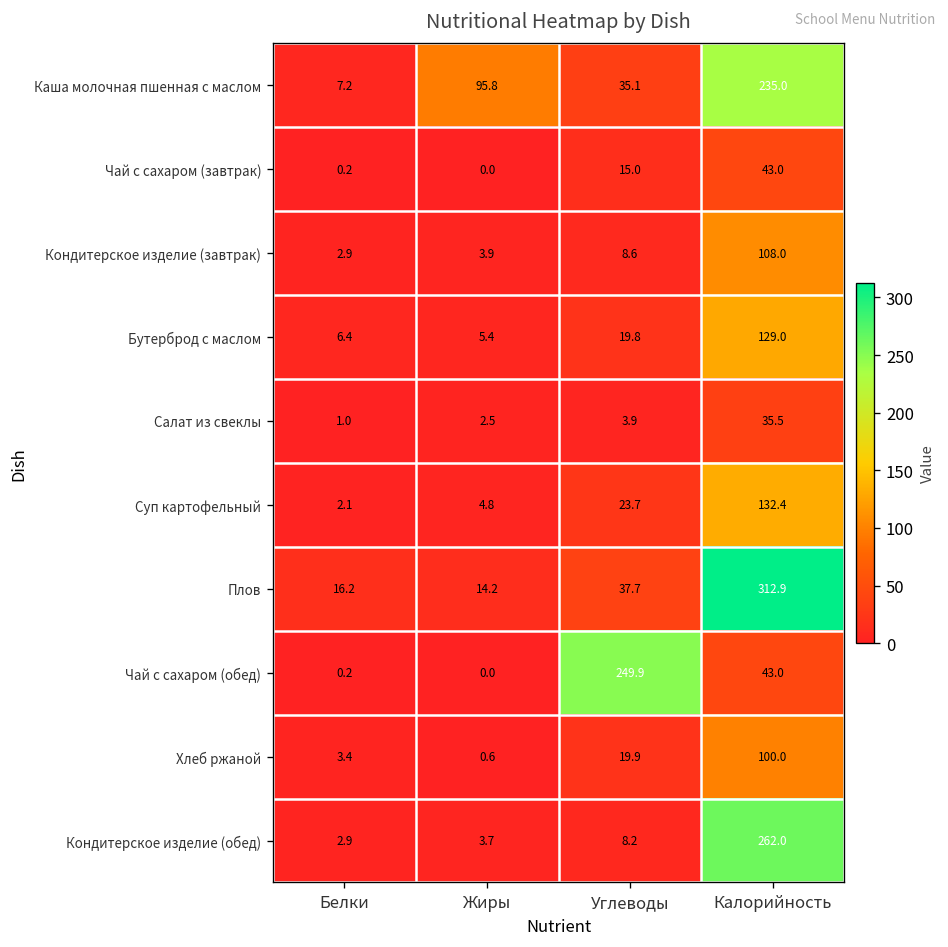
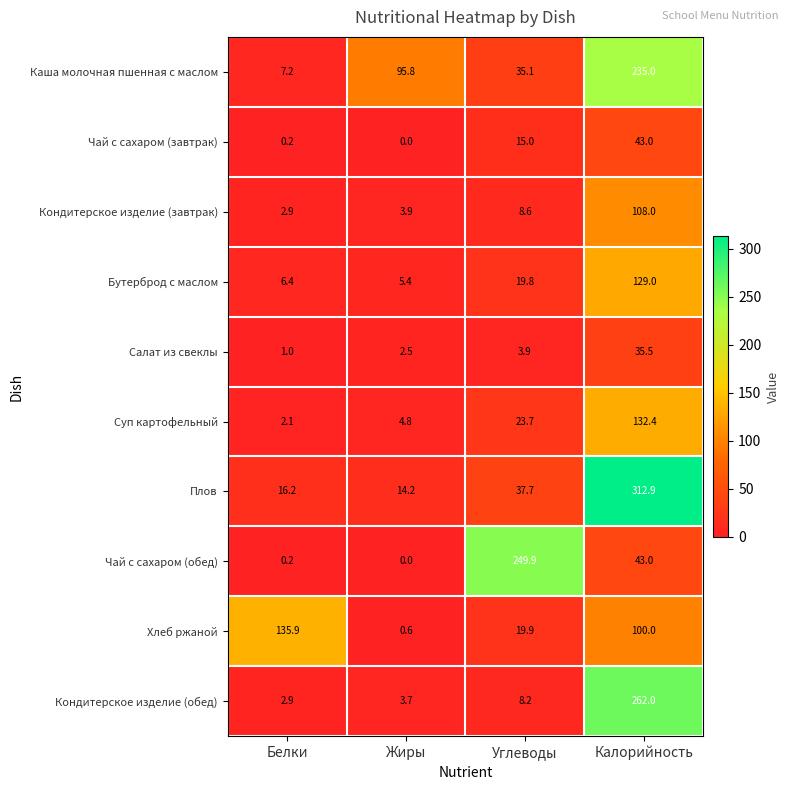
Хлеб ржаной, Белки: 3.4 -> 135.9
